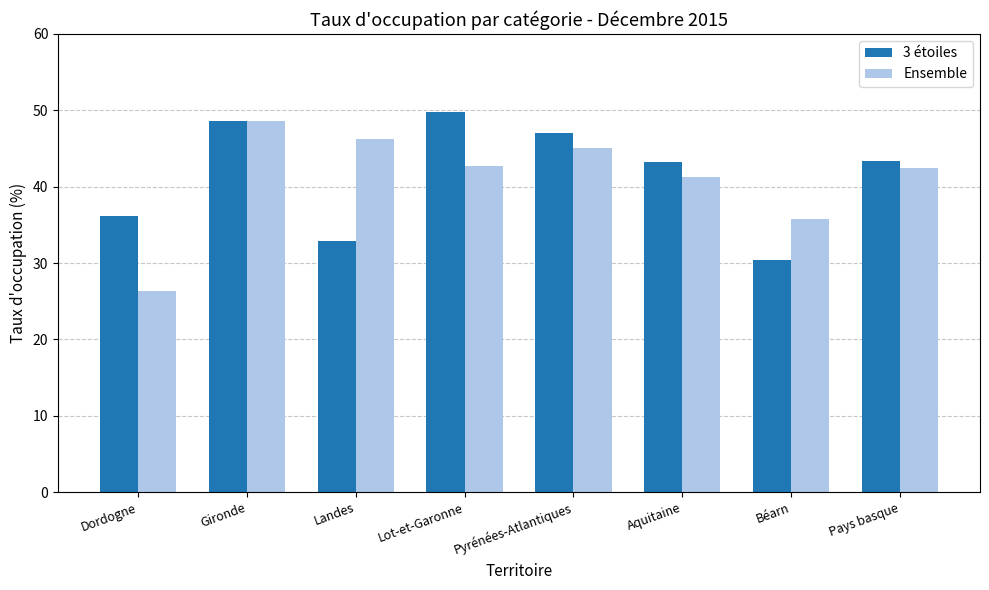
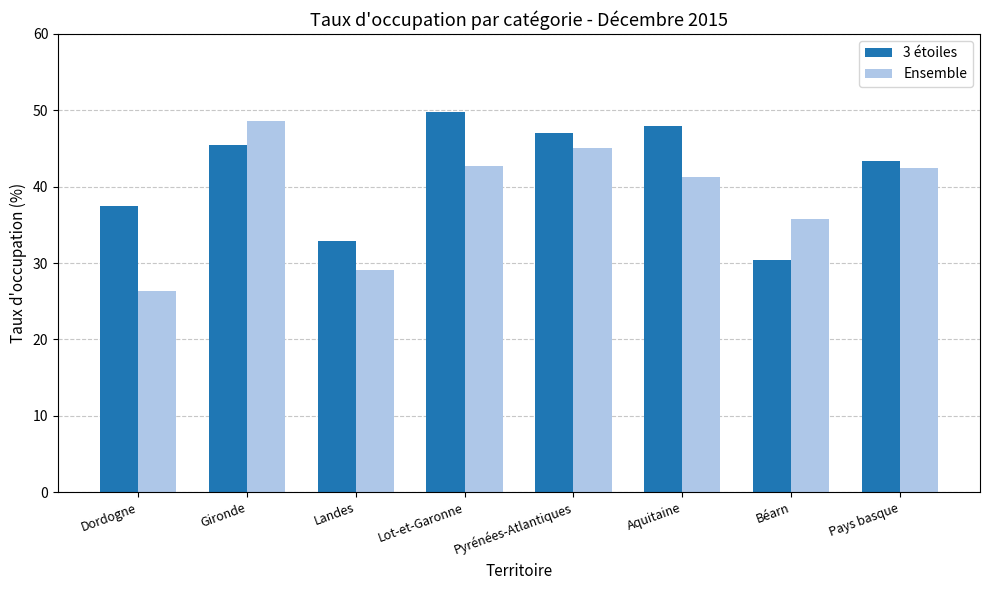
3 étoiles, Dordogne: 36 -> 38
3 étoiles, Gironde: 49 -> 45
Ensemble, Landes: 46 -> 29
3 étoiles, Aquitaine: 43 -> 48
